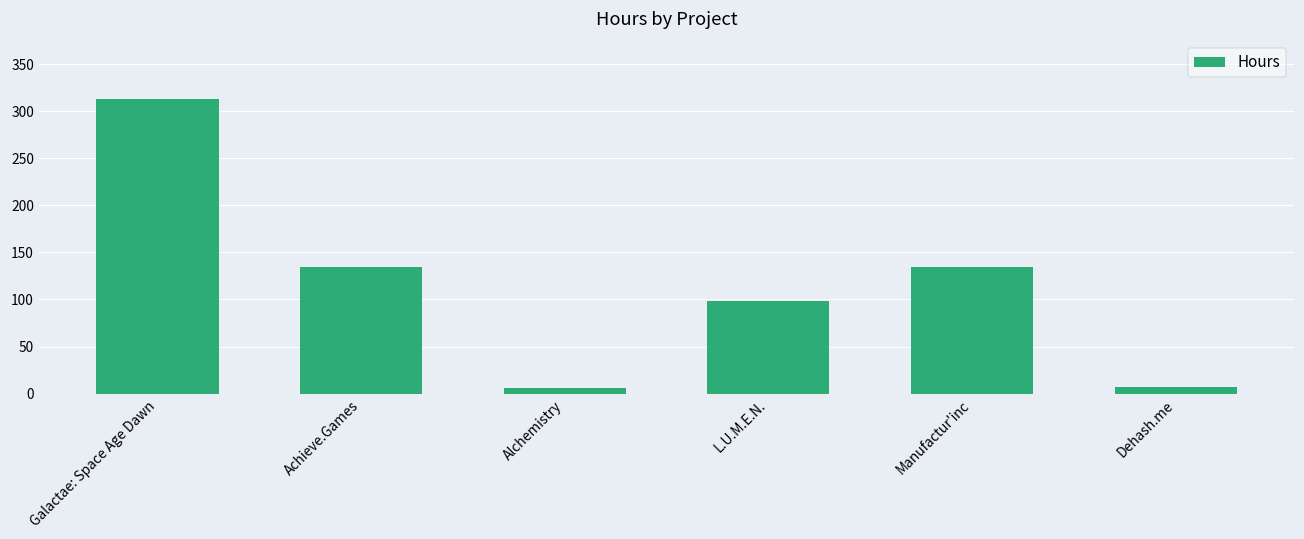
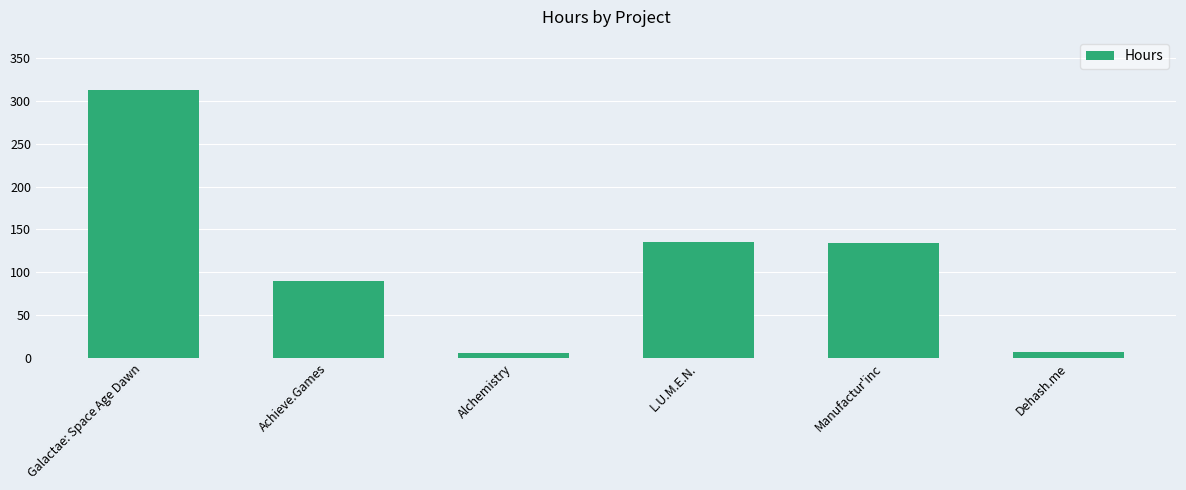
Achieve.Games: 130 -> 90
L.U.M.E.N.: 100 -> 140
